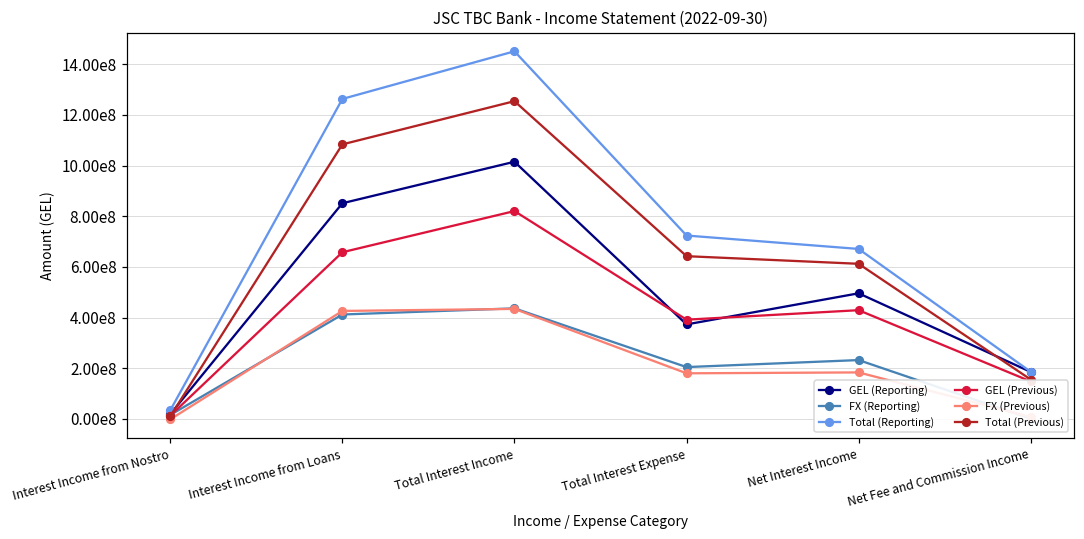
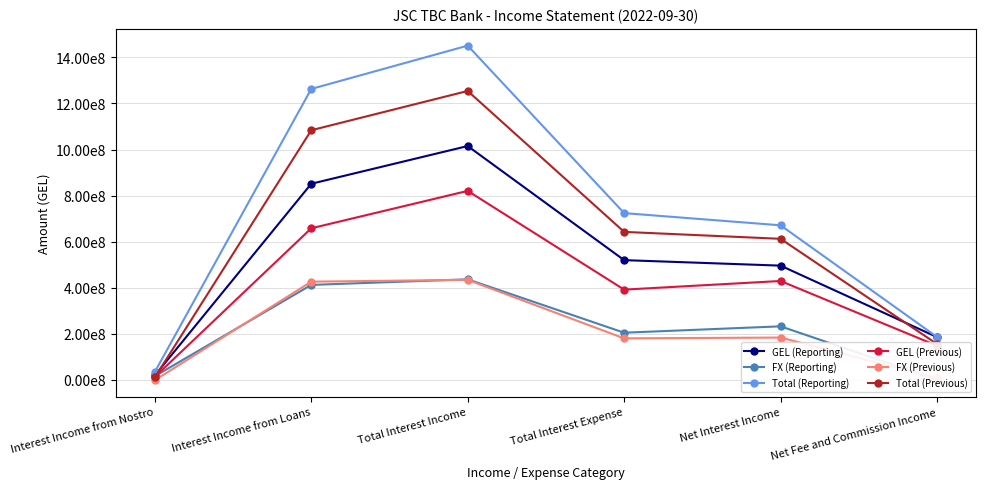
GEL (Reporting), Total Interest Expense: 370000000 -> 520000000
